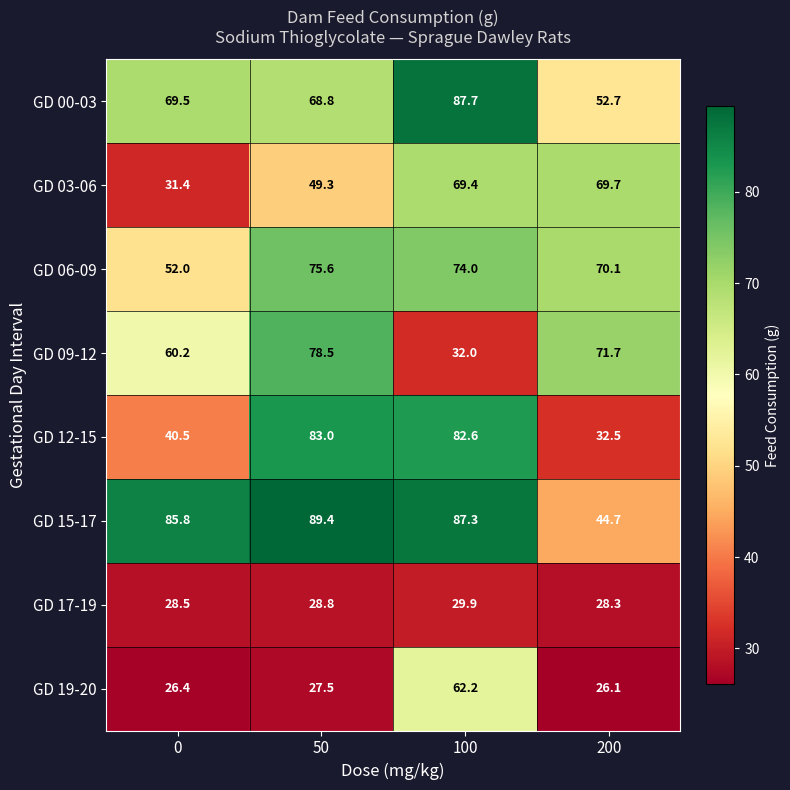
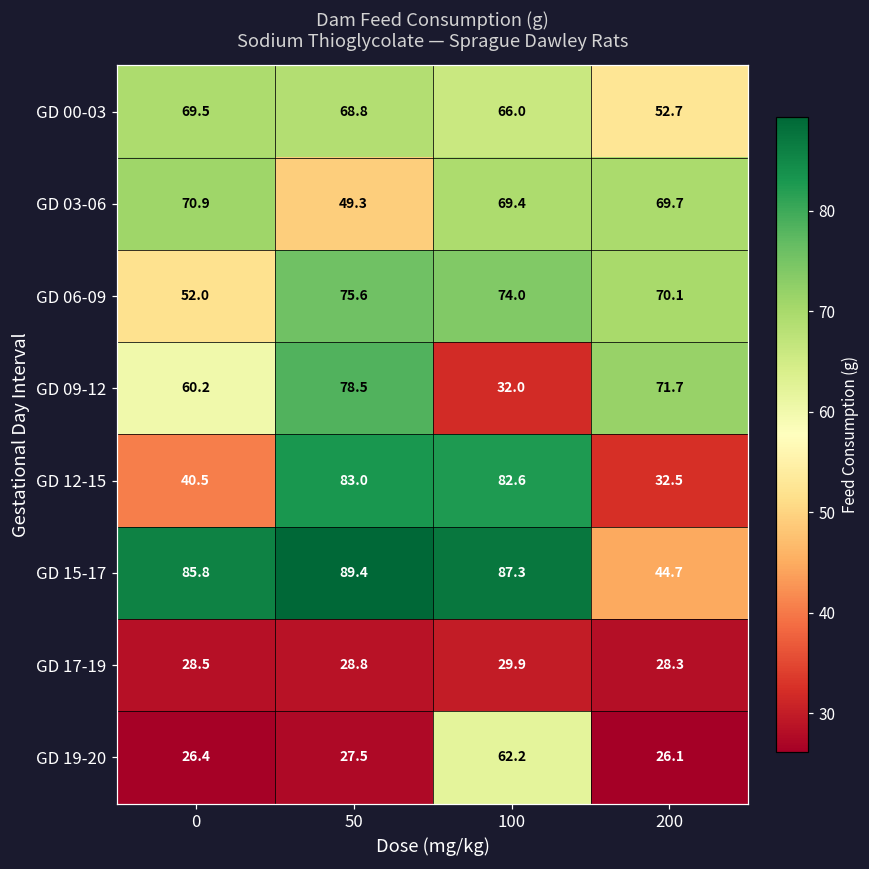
GD 00-03, 100: 87.7 -> 66.0
GD 03-06, 0: 31.4 -> 70.9
